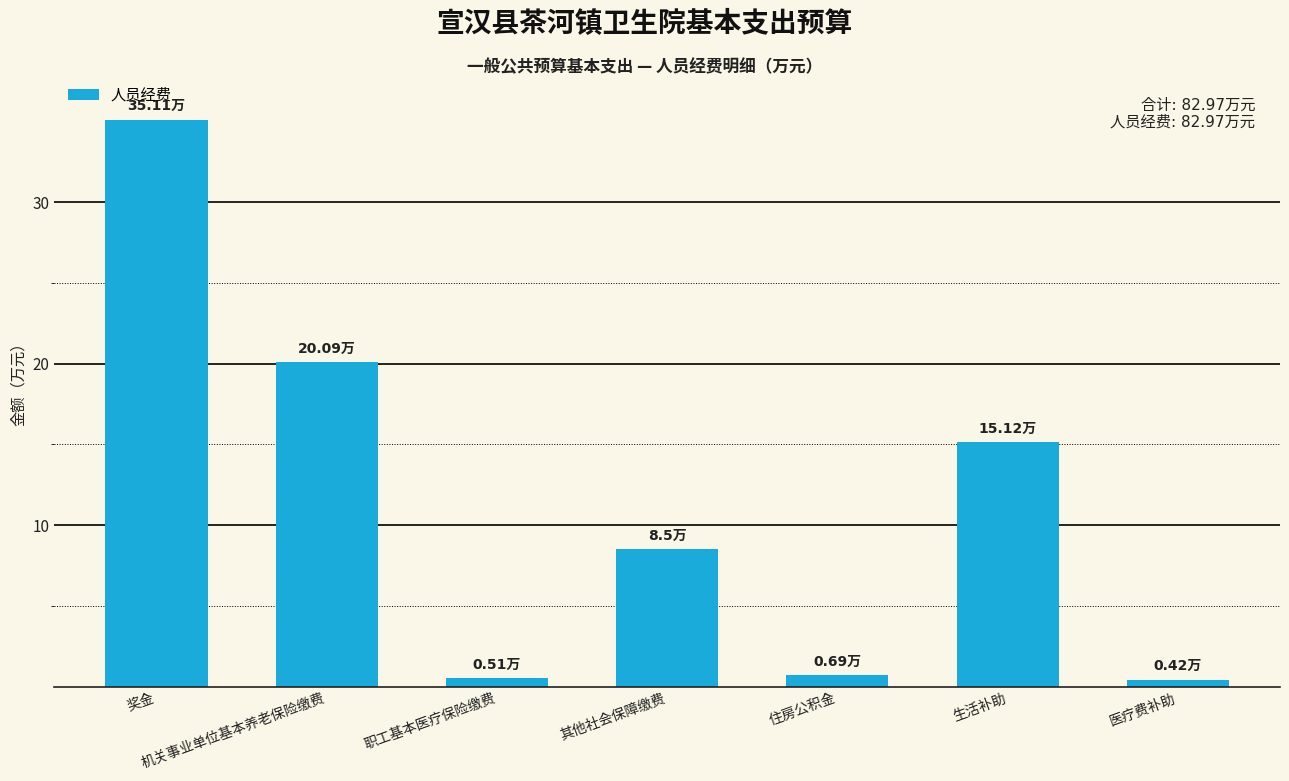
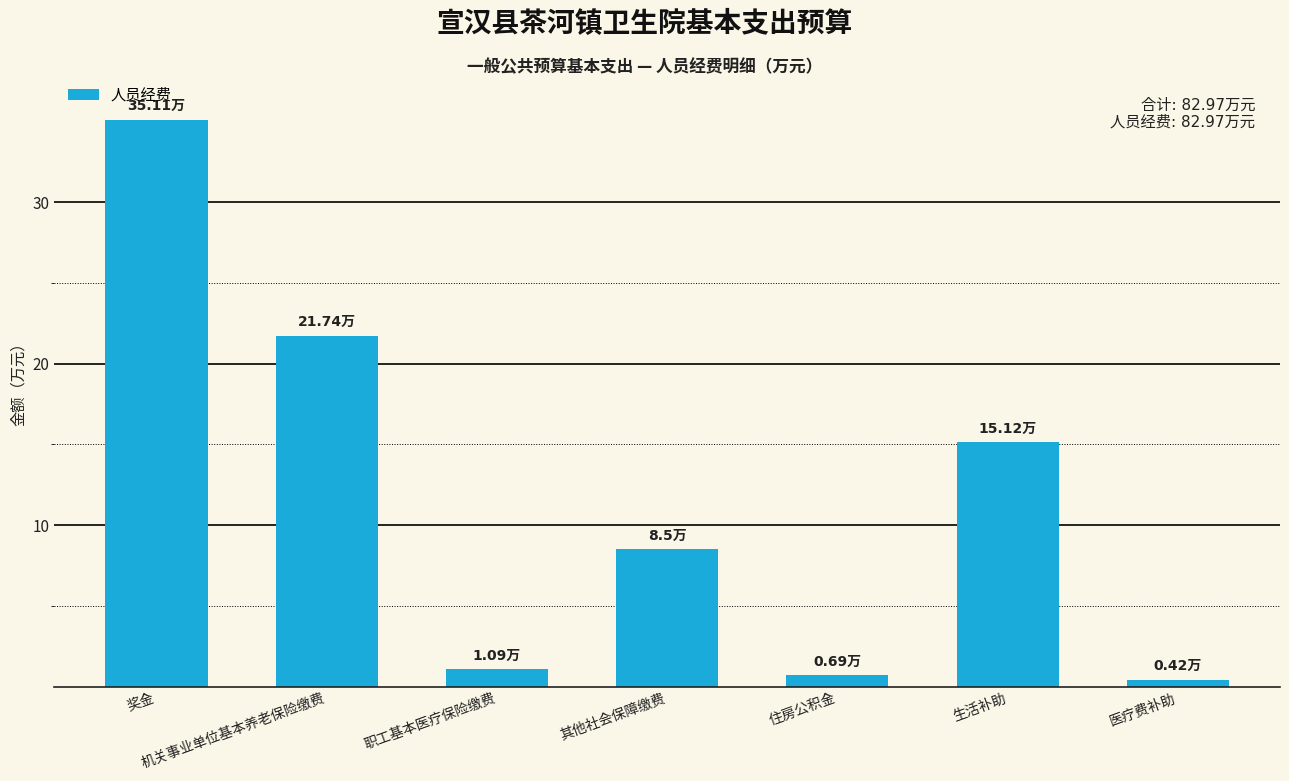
机关事业单位基本养老保险缴费: 20.09万 -> 21.74万
职工基本医疗保险缴费: 0.51万 -> 1.09万
